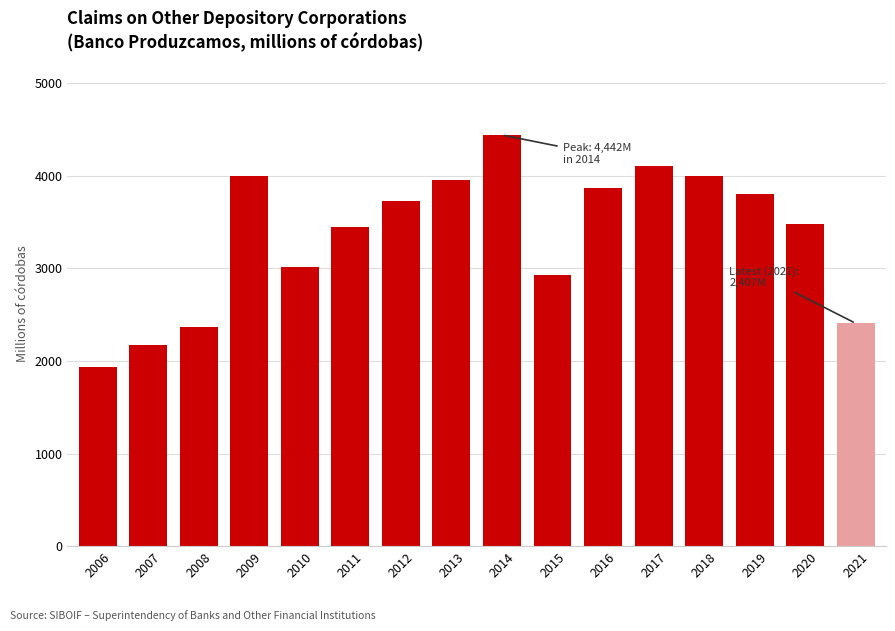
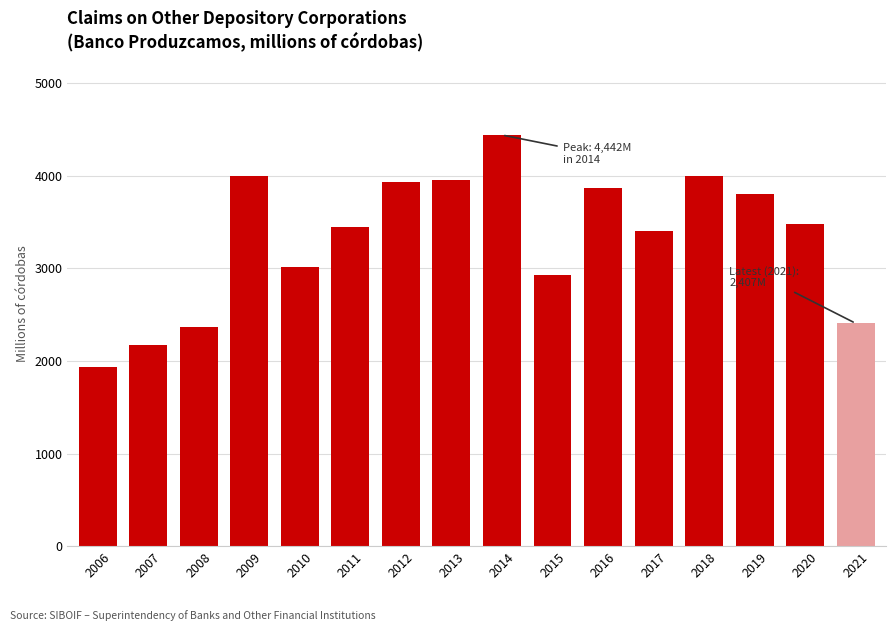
2012: 3700 -> 3900
2017: 4100 -> 3400
